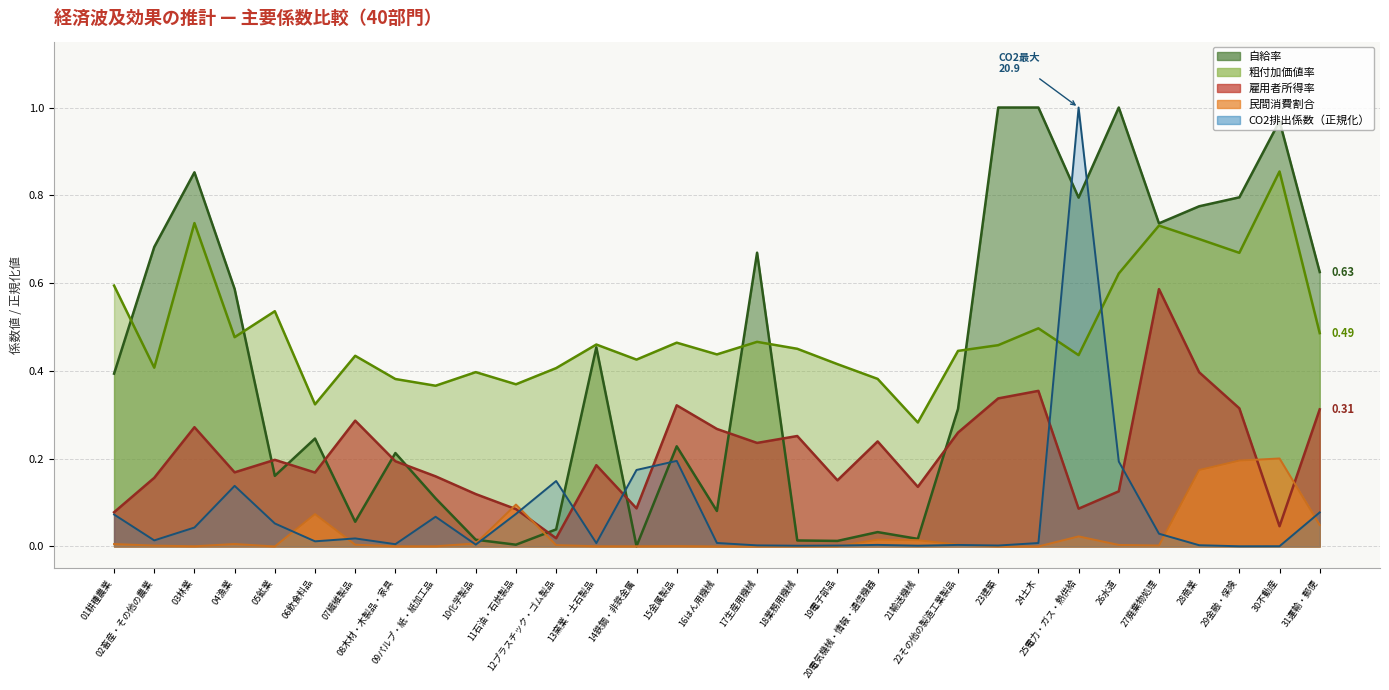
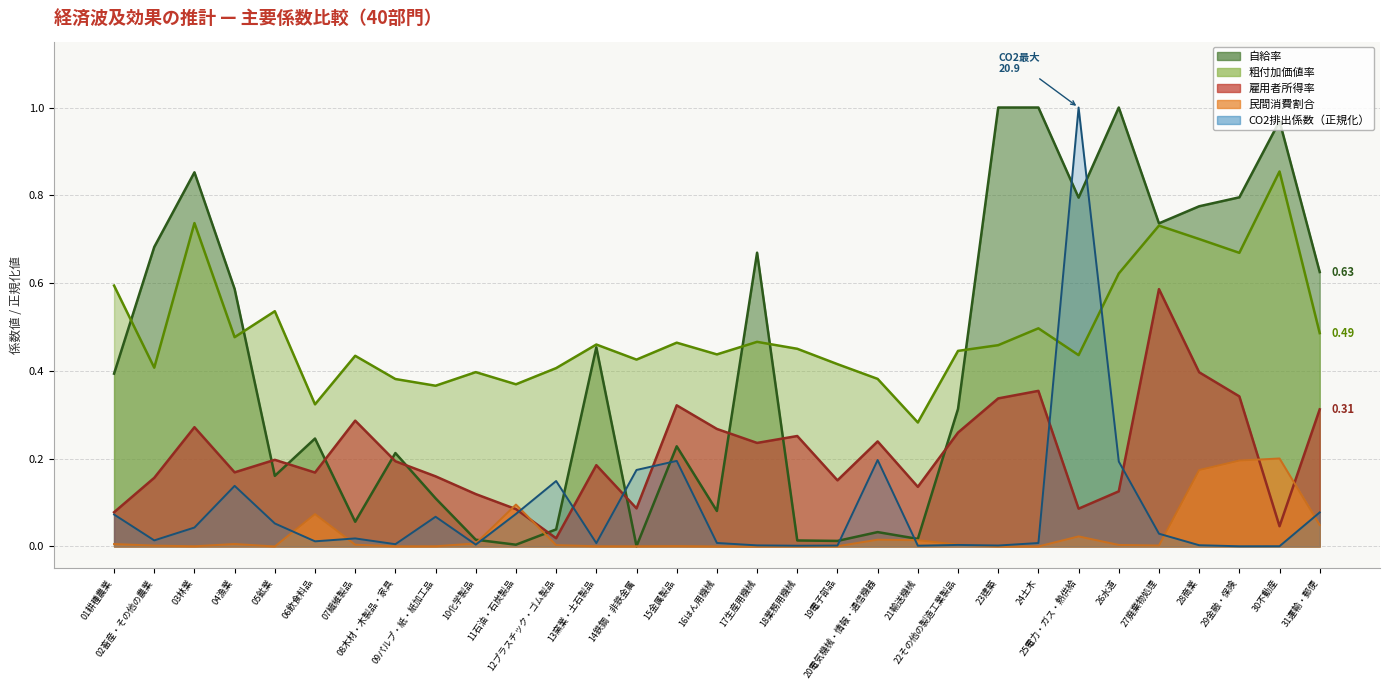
CO2排出係数（正規化）, 20電気機械・情報・通信機器: 0.00 -> 0.20
雇用者所得率, 29金融・保険: 0.31 -> 0.34
